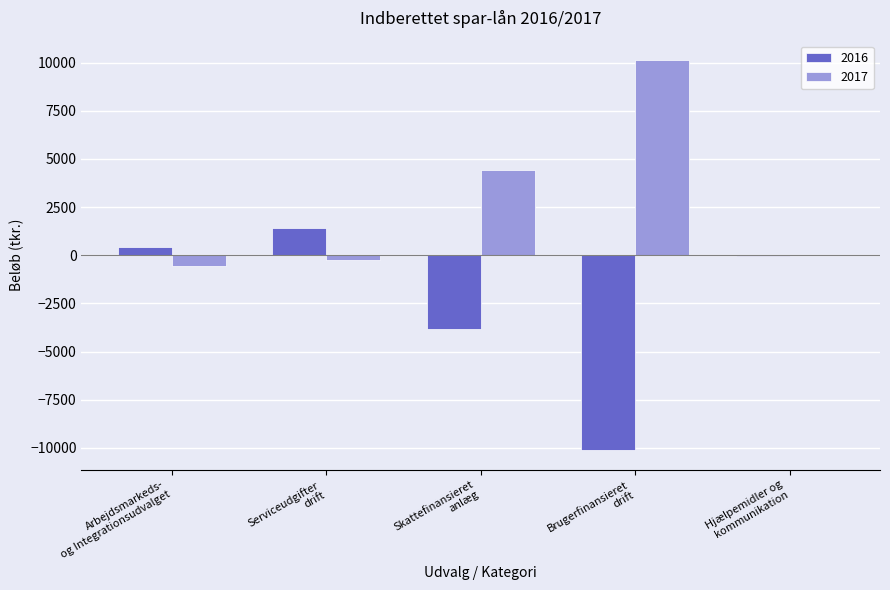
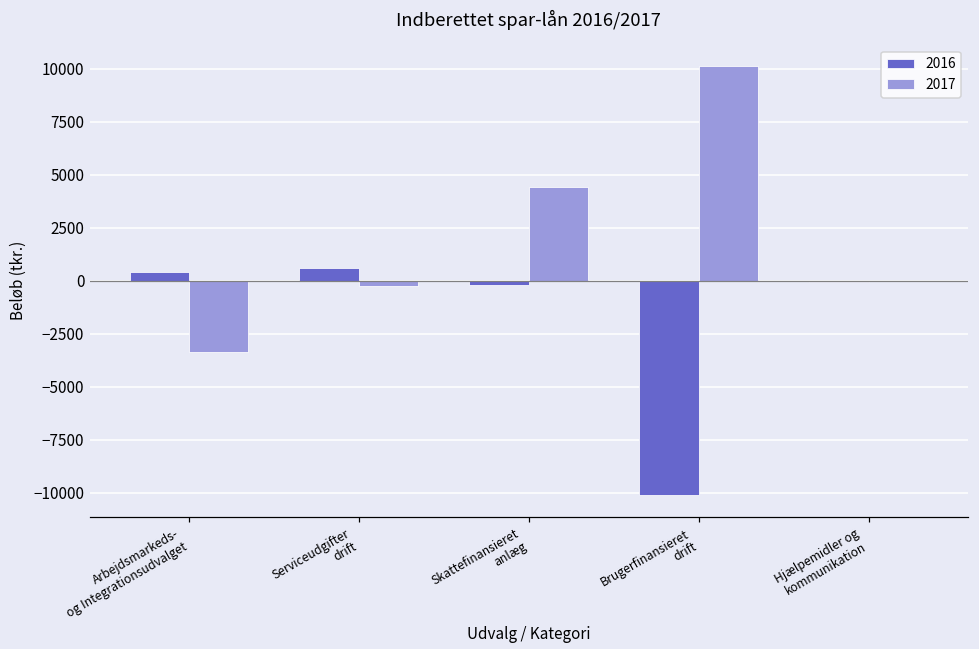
2017, Arbejdsmarkeds- og Integrationsudvalget: -600 -> -3400
2016, Serviceudgifter drift: 1400 -> 600
2016, Skattefinansieret anlæg: -3800 -> -200
